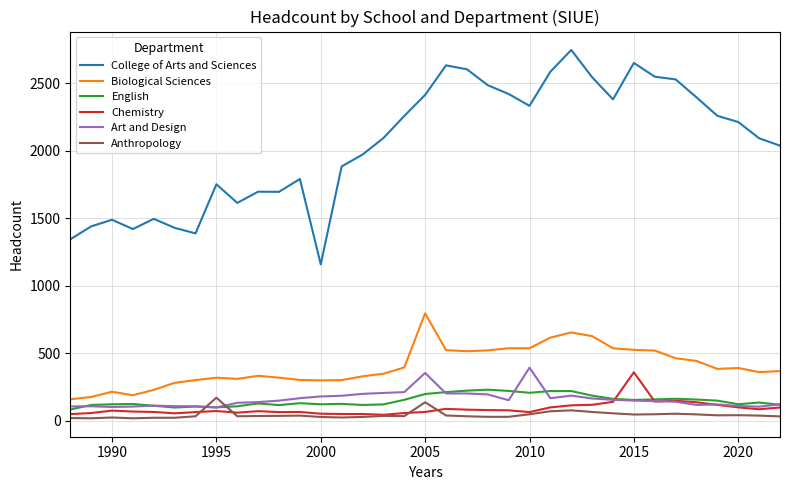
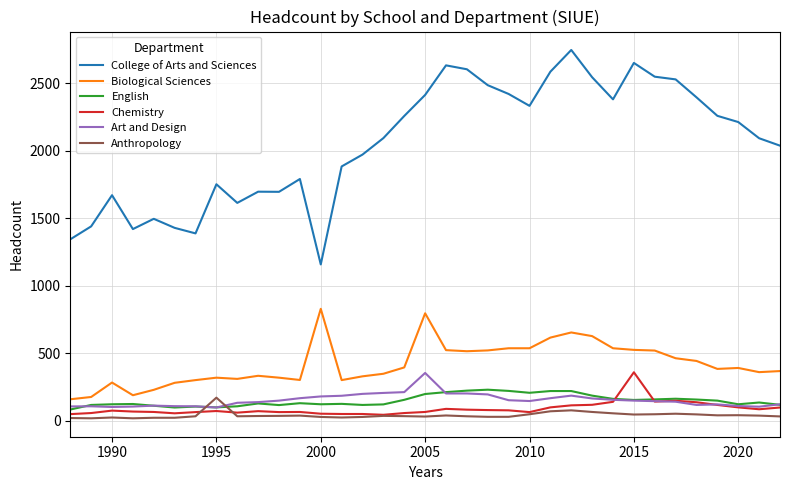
College of Arts and Sciences, 1990: 1490 -> 1670
Biological Sciences, 1990: 220 -> 280
Biological Sciences, 2000: 300 -> 830
Anthropology, 2005: 140 -> 30
Art and Design, 2010: 390 -> 150
